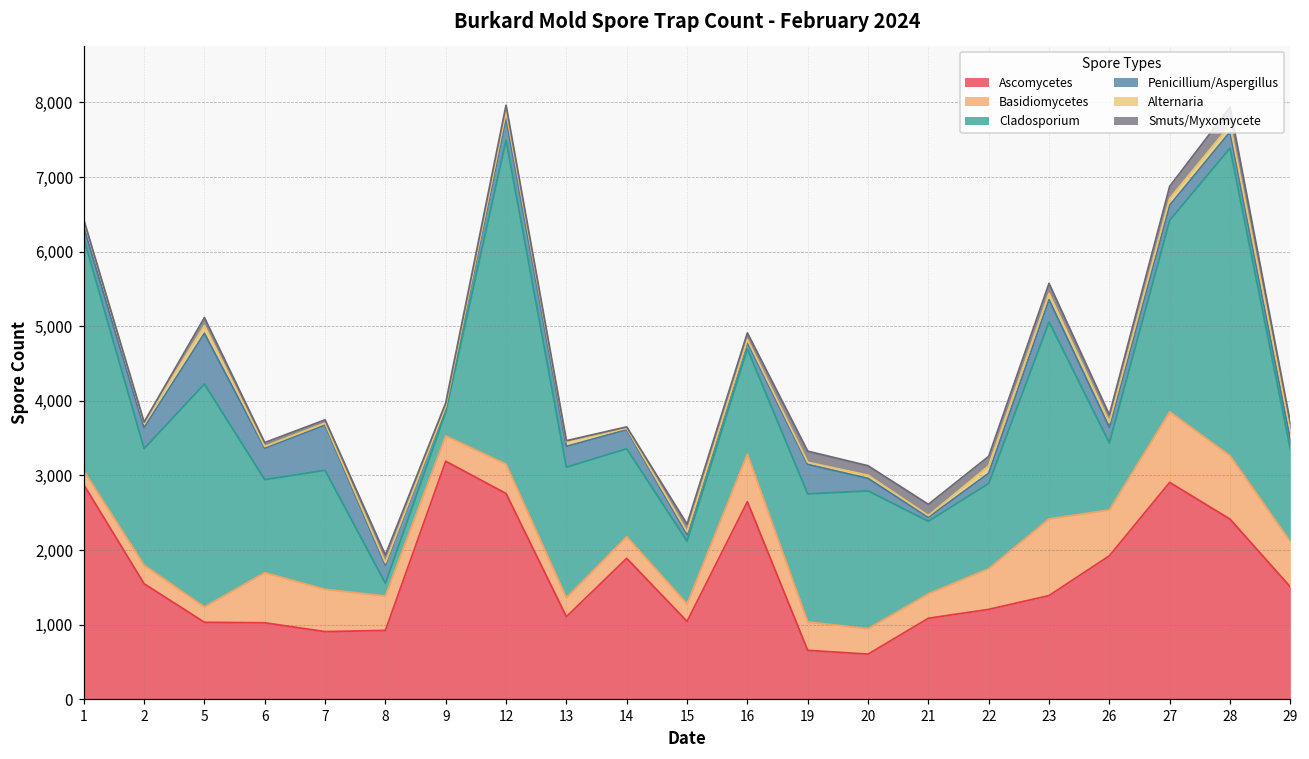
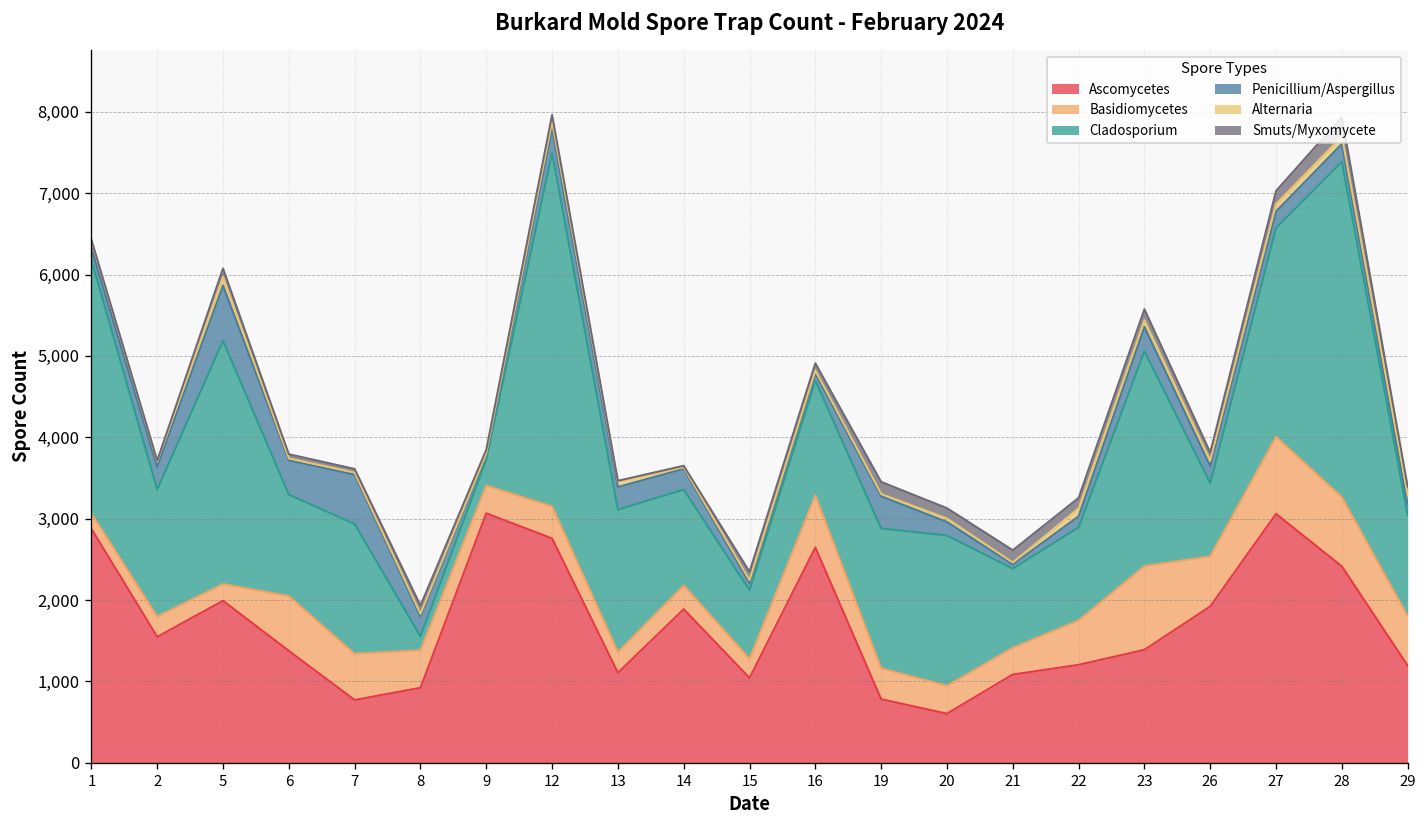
Ascomycetes, 5: 1,000 -> 2,000
Ascomycetes, 6: 1,000 -> 1,400
Ascomycetes, 7: 900 -> 800
Ascomycetes, 9: 3,200 -> 3,100
Ascomycetes, 19: 700 -> 800
Ascomycetes, 27: 2,900 -> 3,100
Ascomycetes, 29: 1,500 -> 1,200
